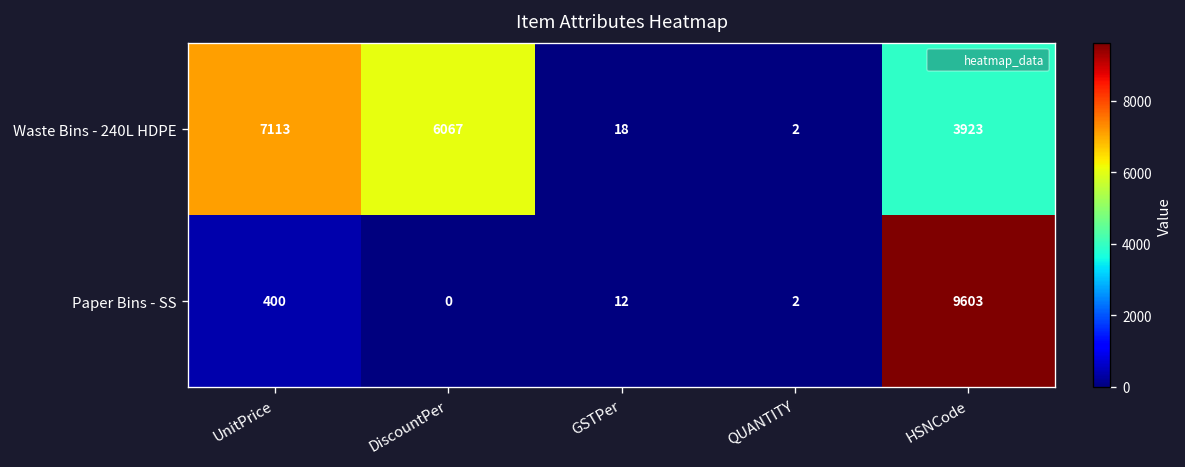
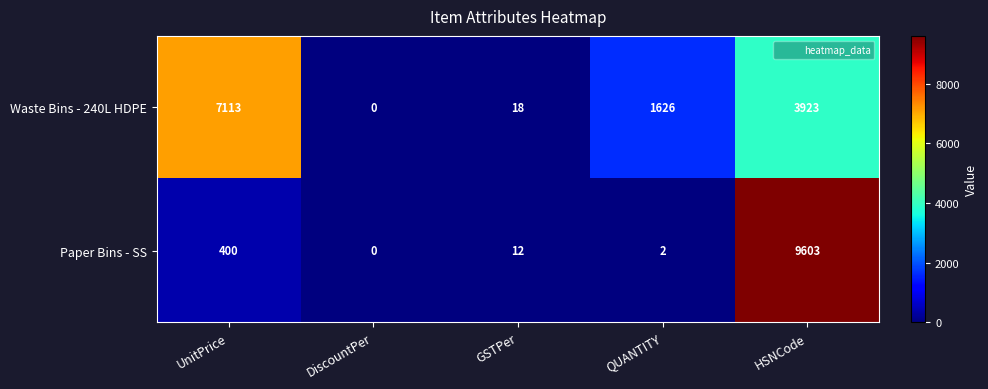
Waste Bins - 240L HDPE, DiscountPer: 6067 -> 0
Waste Bins - 240L HDPE, QUANTITY: 2 -> 1626
